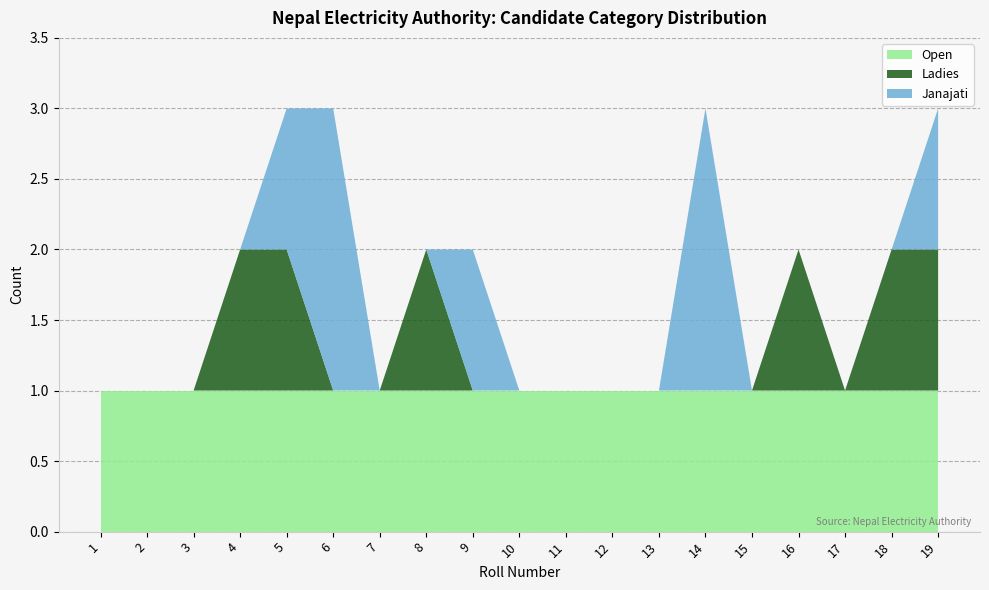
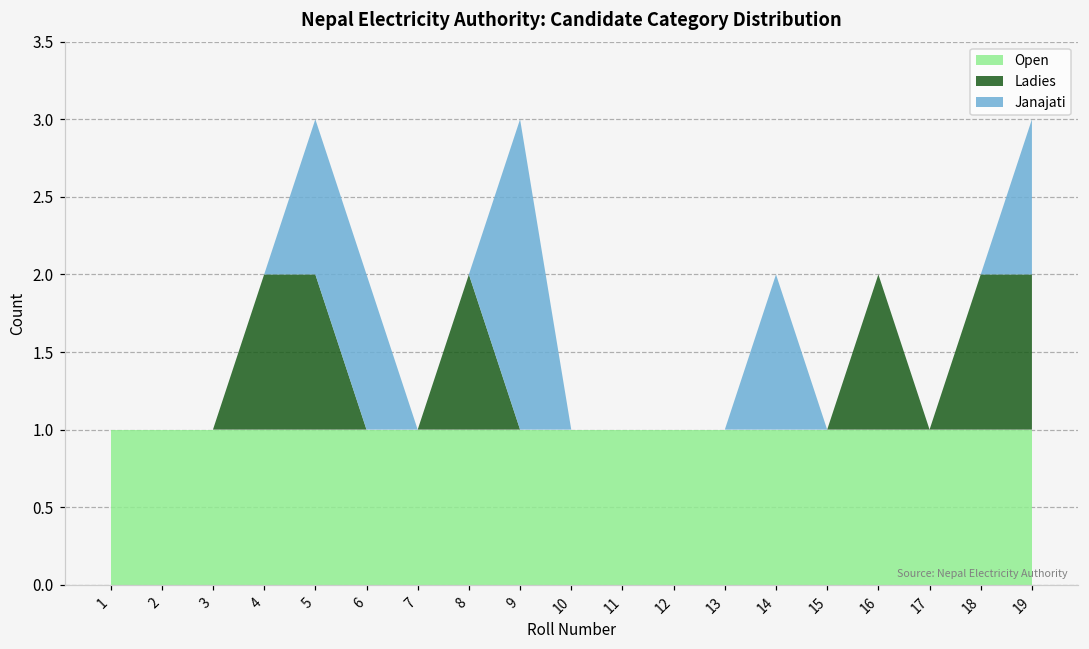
Janajati, 6: 2 -> 1
Janajati, 9: 1 -> 2
Janajati, 14: 2 -> 1
